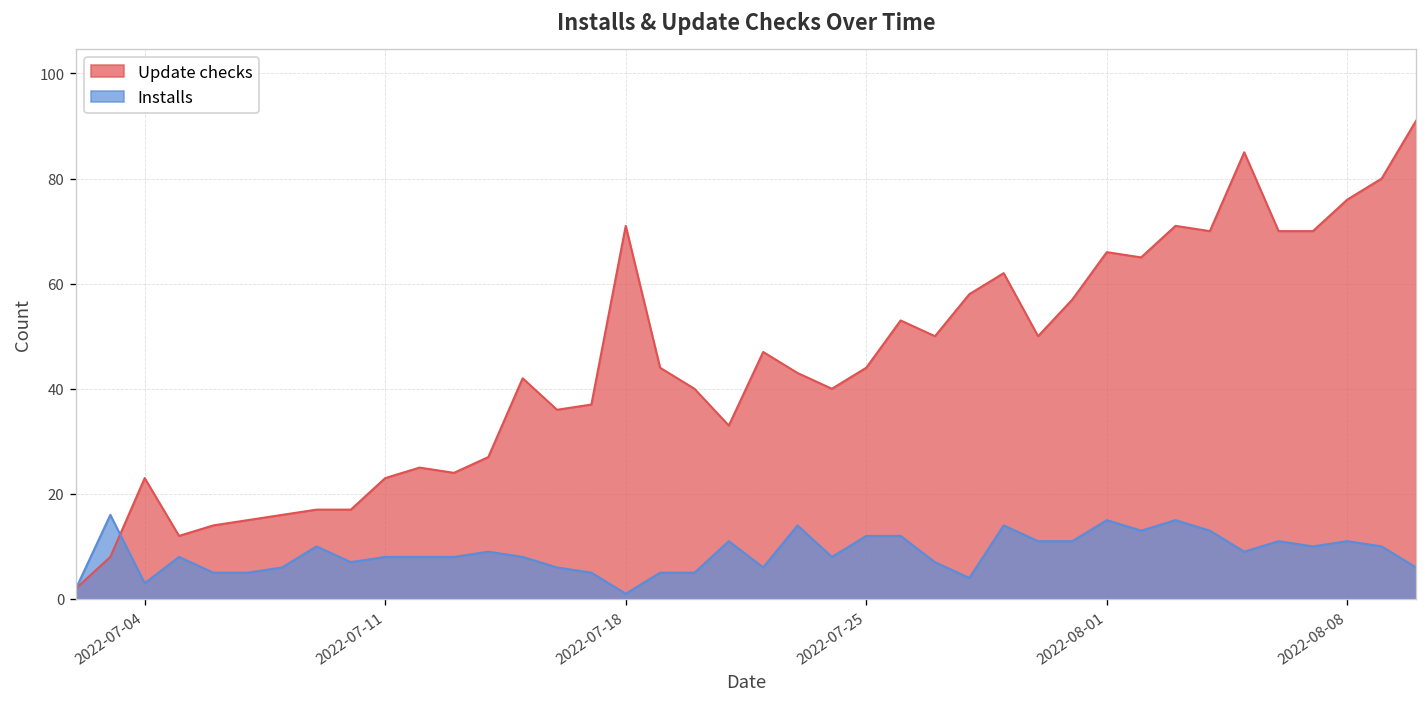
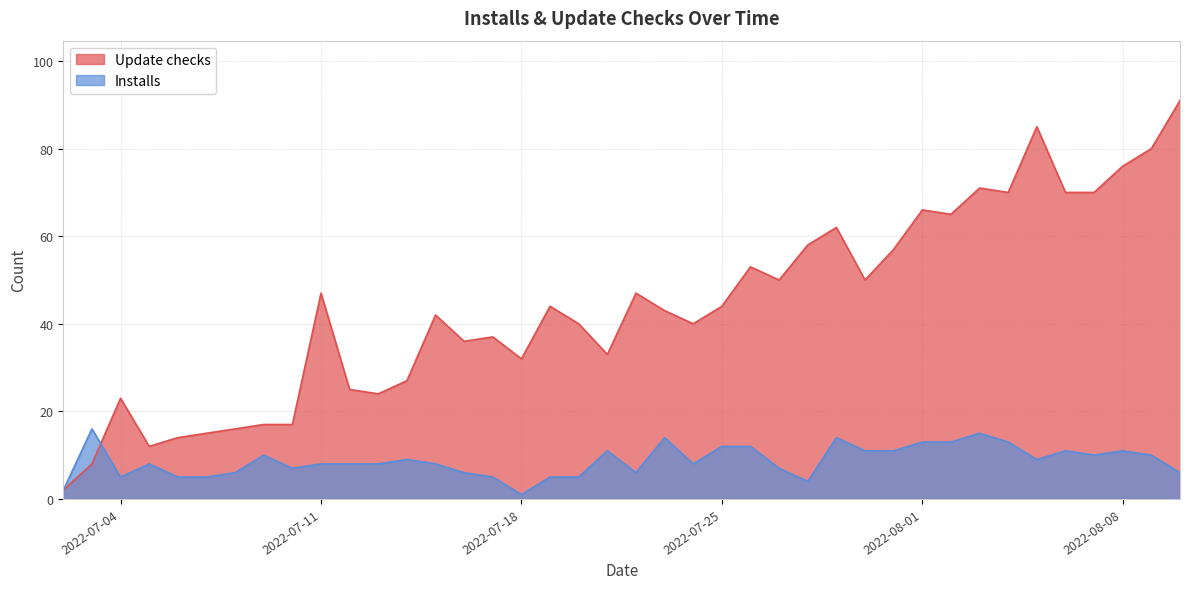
Installs, 2022-07-04: 3 -> 5
Update checks, 2022-07-11: 23 -> 47
Update checks, 2022-07-18: 71 -> 32
Installs, 2022-08-01: 15 -> 13
